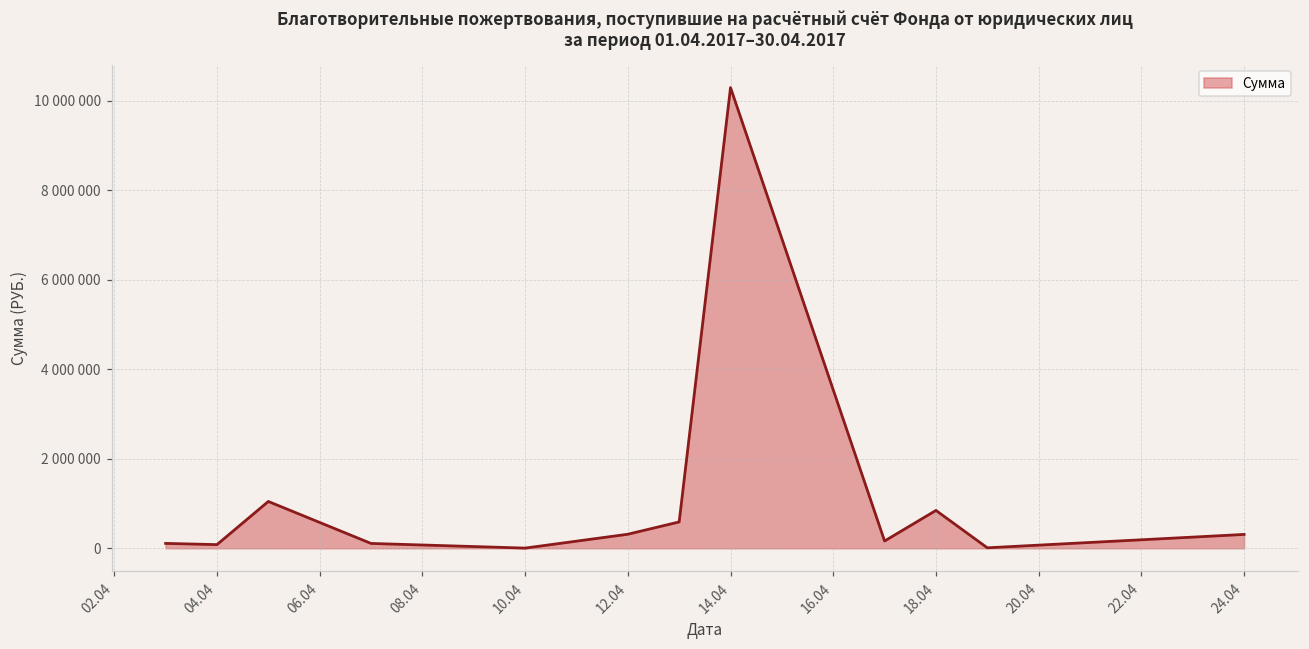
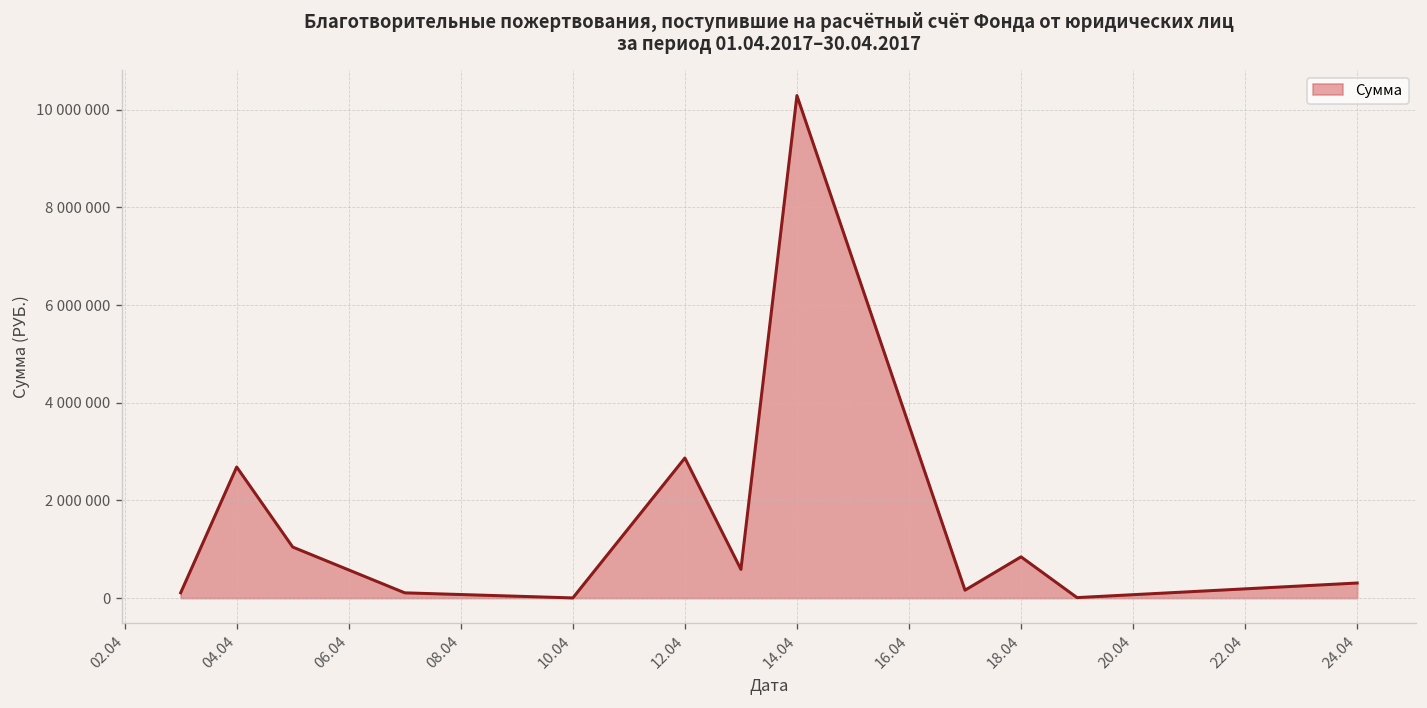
04.04: 100000 -> 2700000
12.04: 300000 -> 2900000
